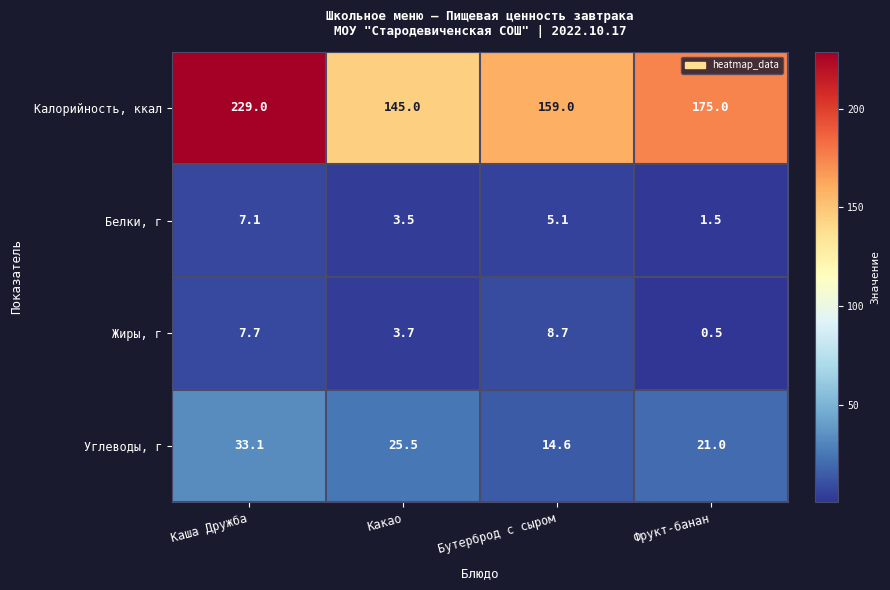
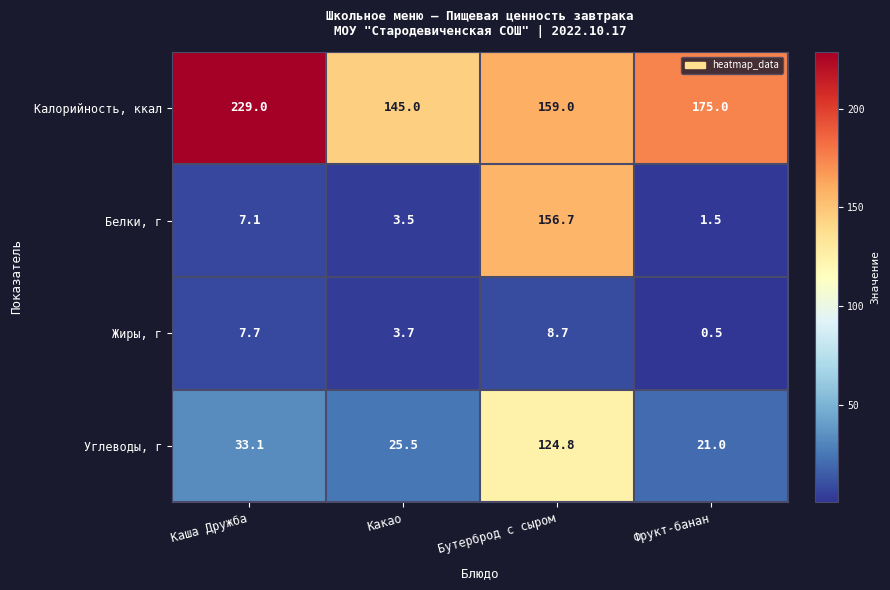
Белки, г, Бутерброд с сыром: 5.1 -> 156.7
Углеводы, г, Бутерброд с сыром: 14.6 -> 124.8
